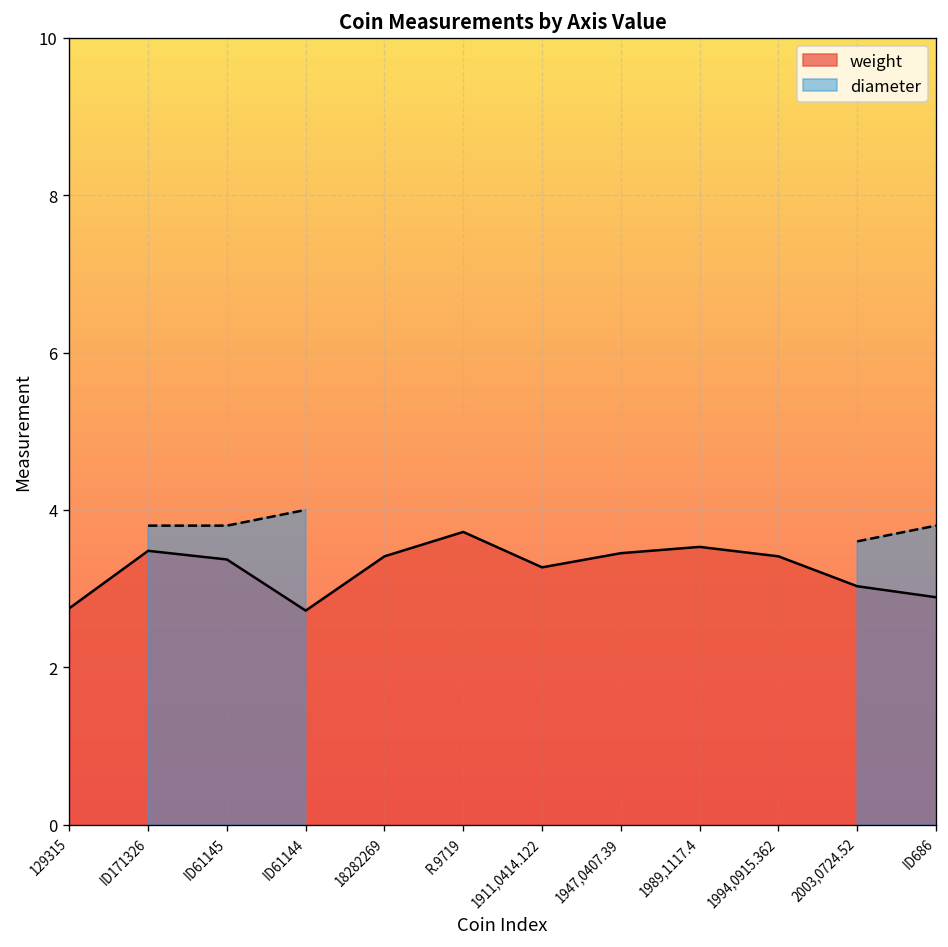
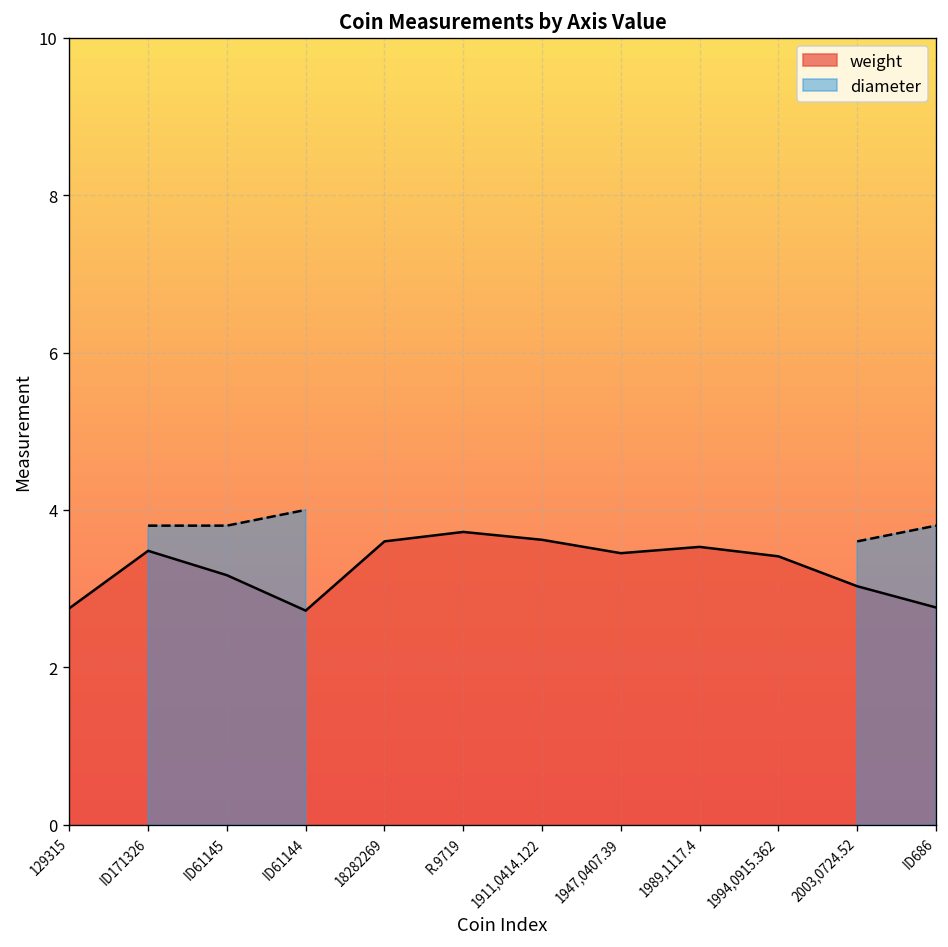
weight, ID61145: 3.4 -> 3.2
weight, 18282269: 3.4 -> 3.6
weight, 1911,0414.122: 3.3 -> 3.6
weight, ID686: 2.9 -> 2.8
